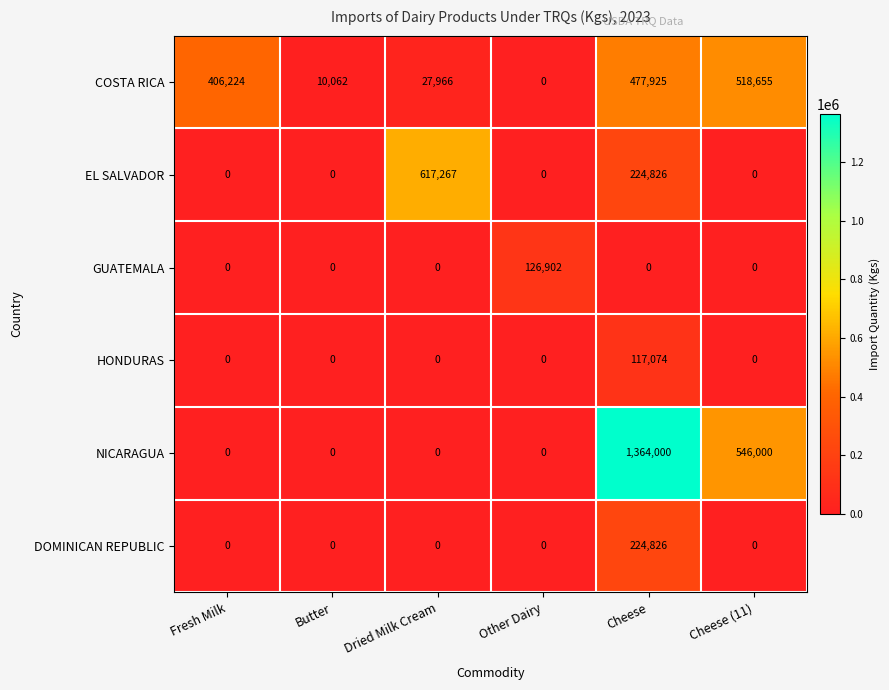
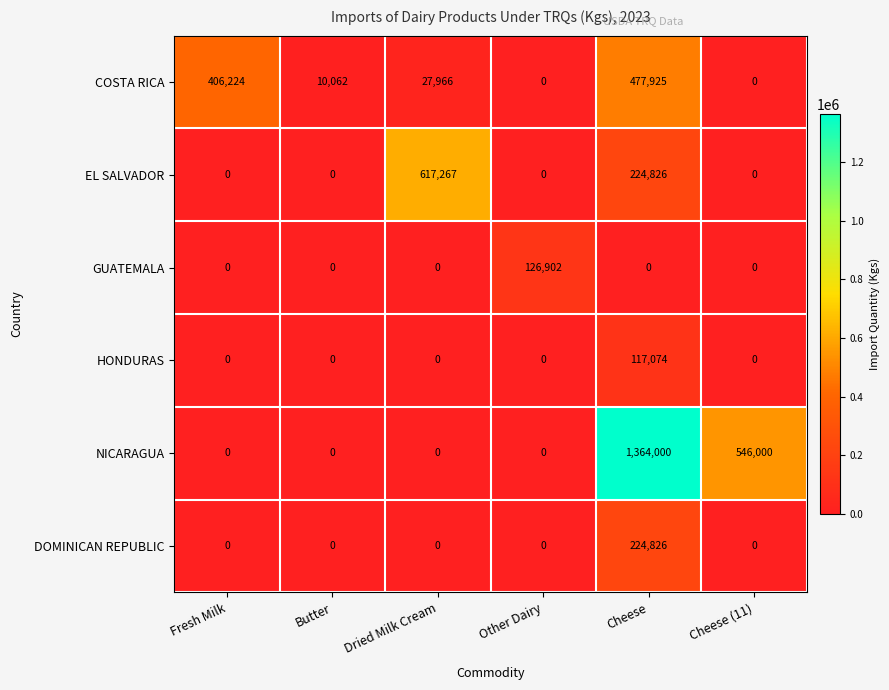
COSTA RICA, Cheese (11): 518,655 -> 0
